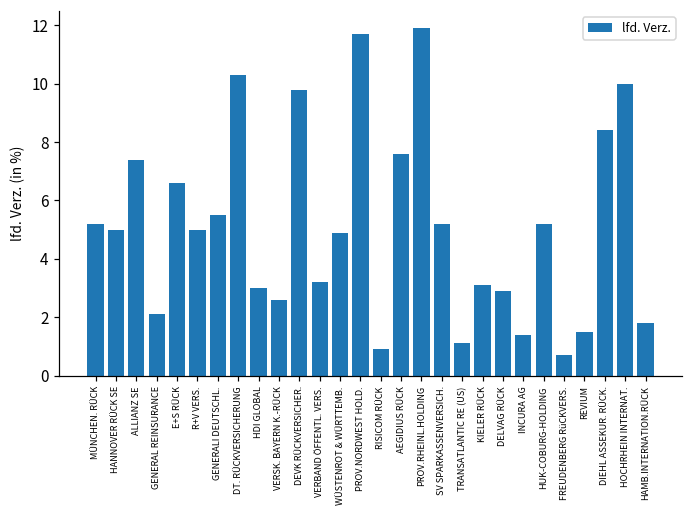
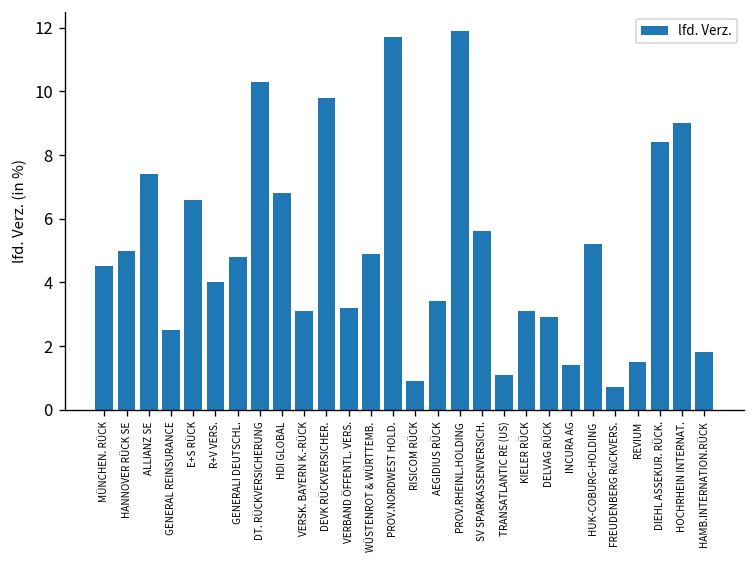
MÜNCHEN. RÜCK: 5.2 -> 4.5
GENERAL REINSURANCE: 2.1 -> 2.5
R+V VERS.: 5 -> 4
GENERALI DEUTSCHL.: 5.5 -> 4.8
HDI GLOBAL: 3.0 -> 6.8
VERSK. BAYERN K.-RÜCK: 2.6 -> 3.1
AEGIDIUS RÜCK: 7.6 -> 3.4
SV SPARKASSENVERSICH.: 5.2 -> 5.6
HOCHRHEIN INTERNAT.: 10 -> 9
